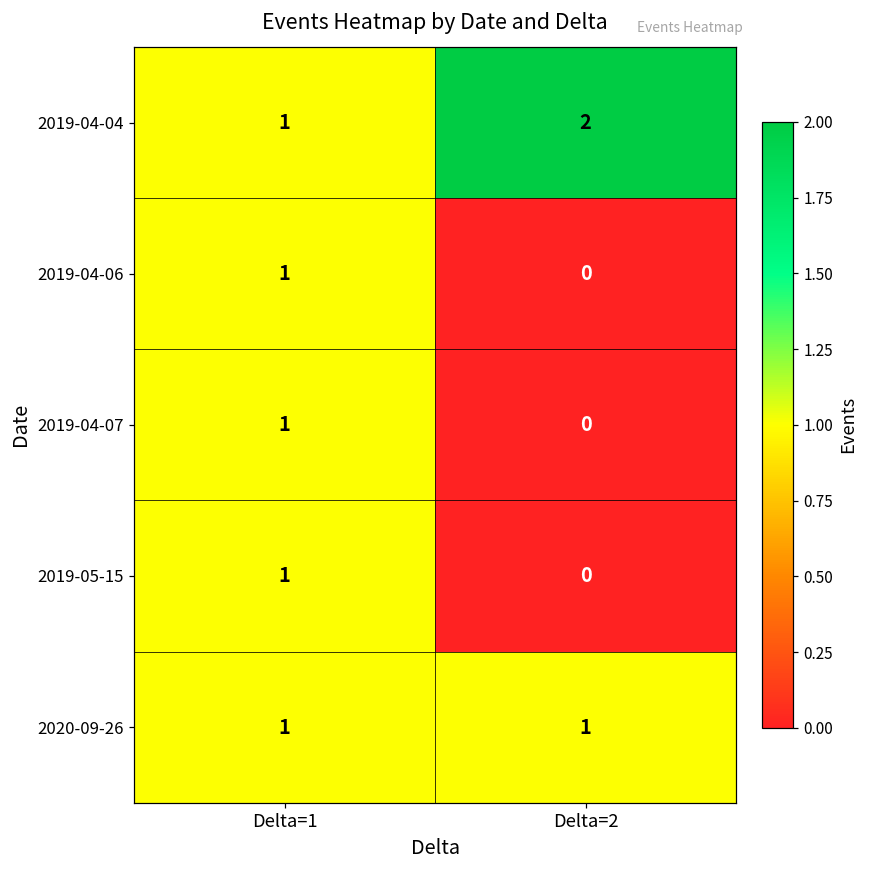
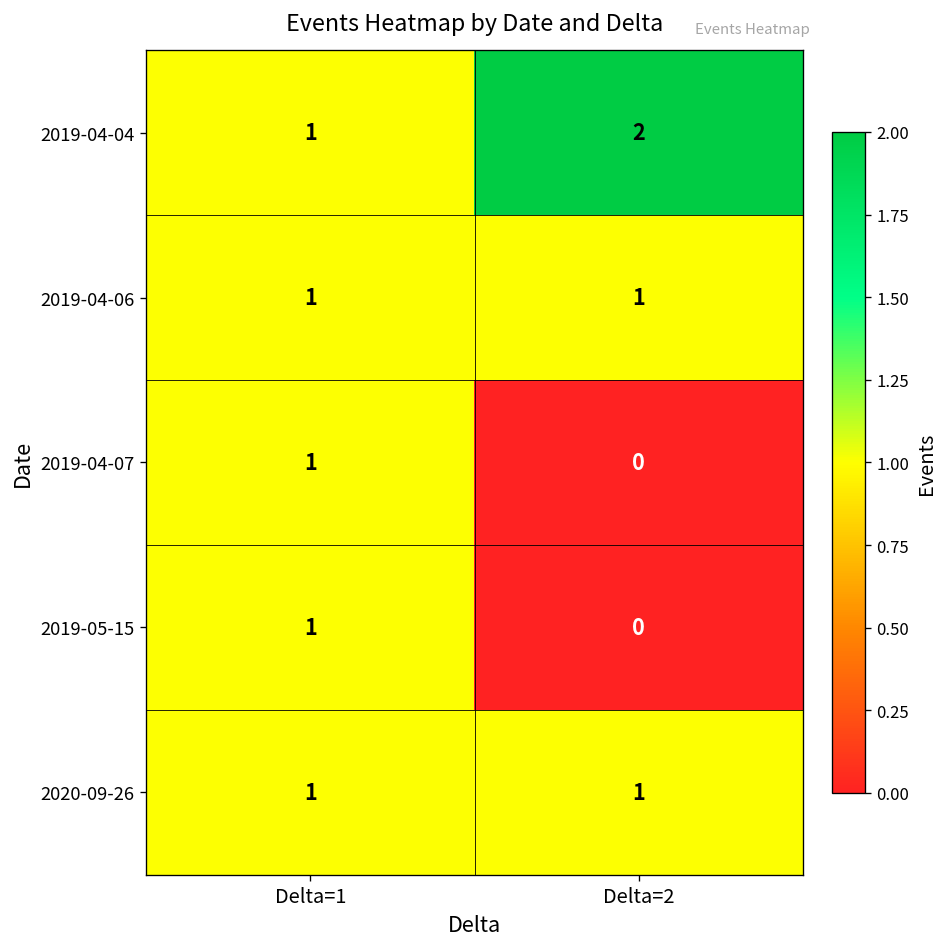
2019-04-06, Delta=2: 0 -> 1
